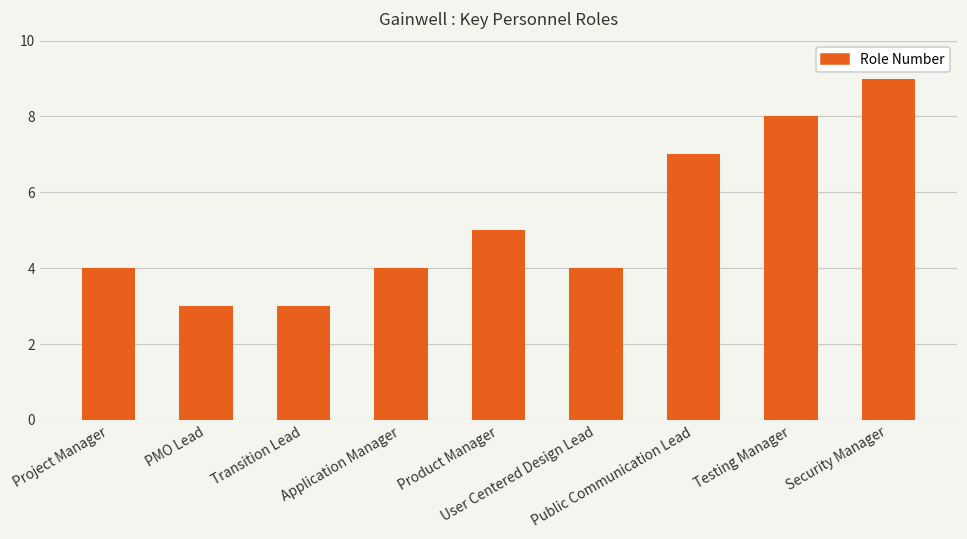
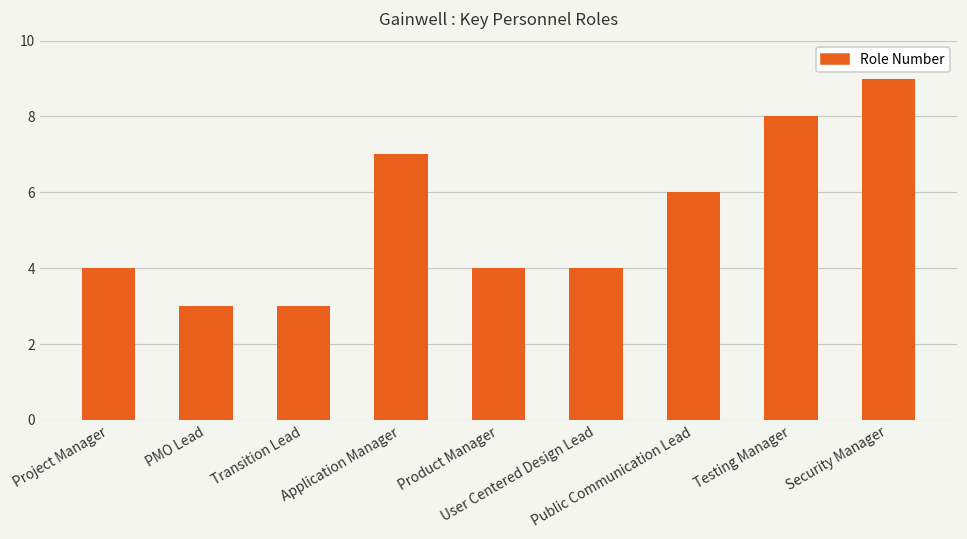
Application Manager: 4 -> 7
Product Manager: 5 -> 4
Public Communication Lead: 7 -> 6
